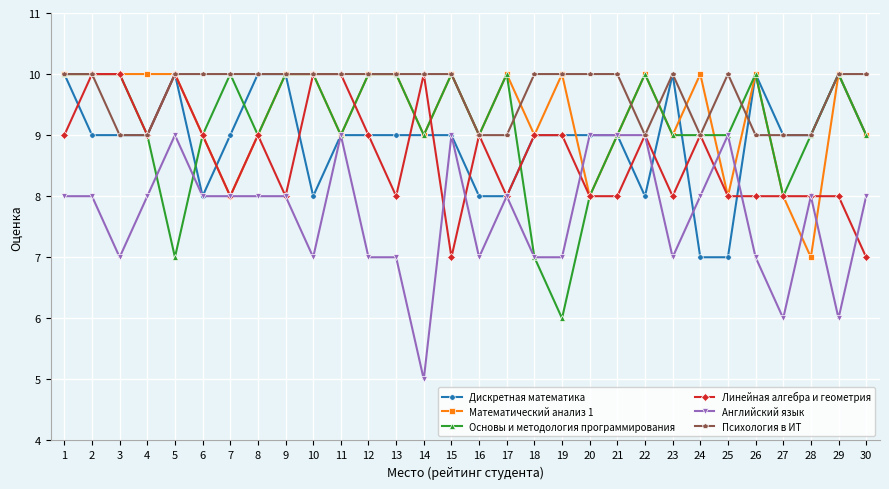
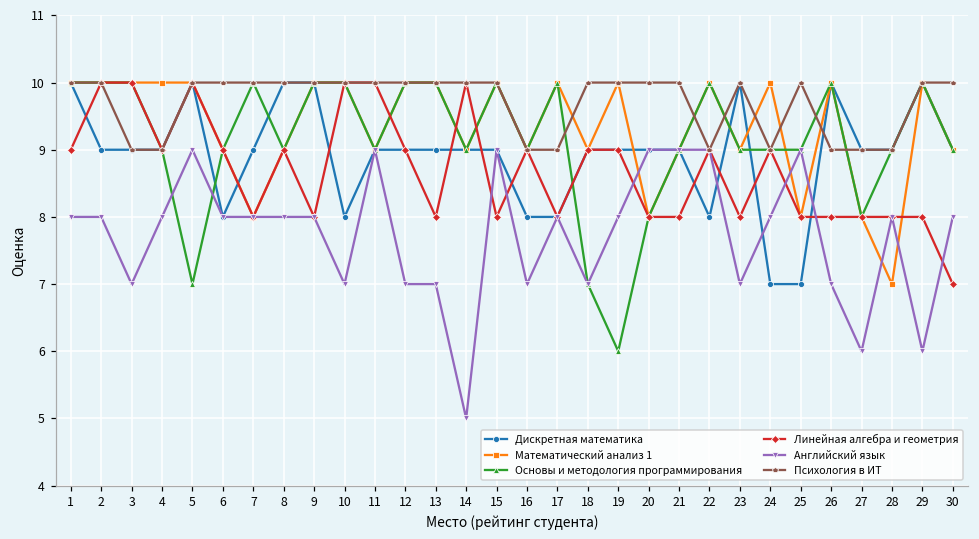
Линейная алгебра и геометрия, 15: 7 -> 8
Английский язык, 19: 7 -> 8
